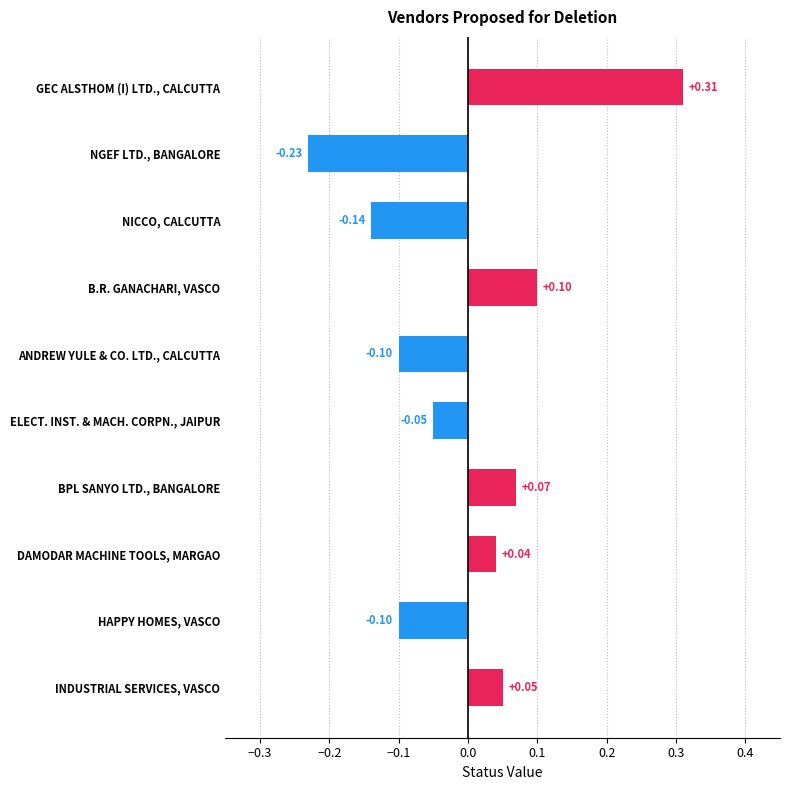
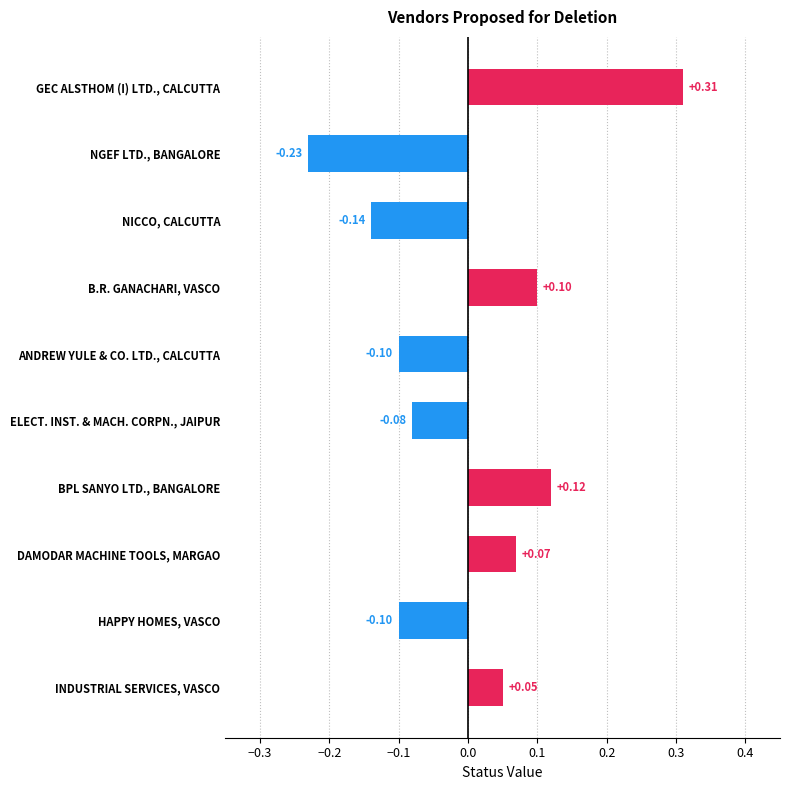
ELECT. INST. & MACH. CORPN., JAIPUR: -0.05 -> -0.08
BPL SANYO LTD., BANGALORE: +0.07 -> +0.12
DAMODAR MACHINE TOOLS, MARGAO: +0.04 -> +0.07
